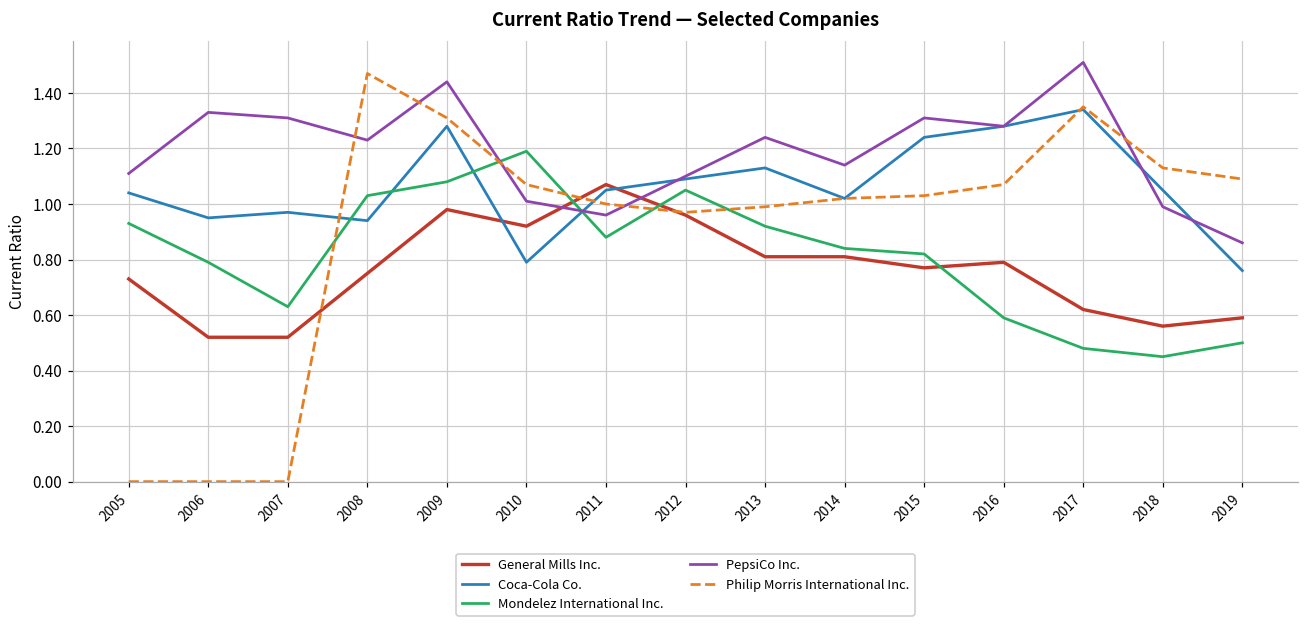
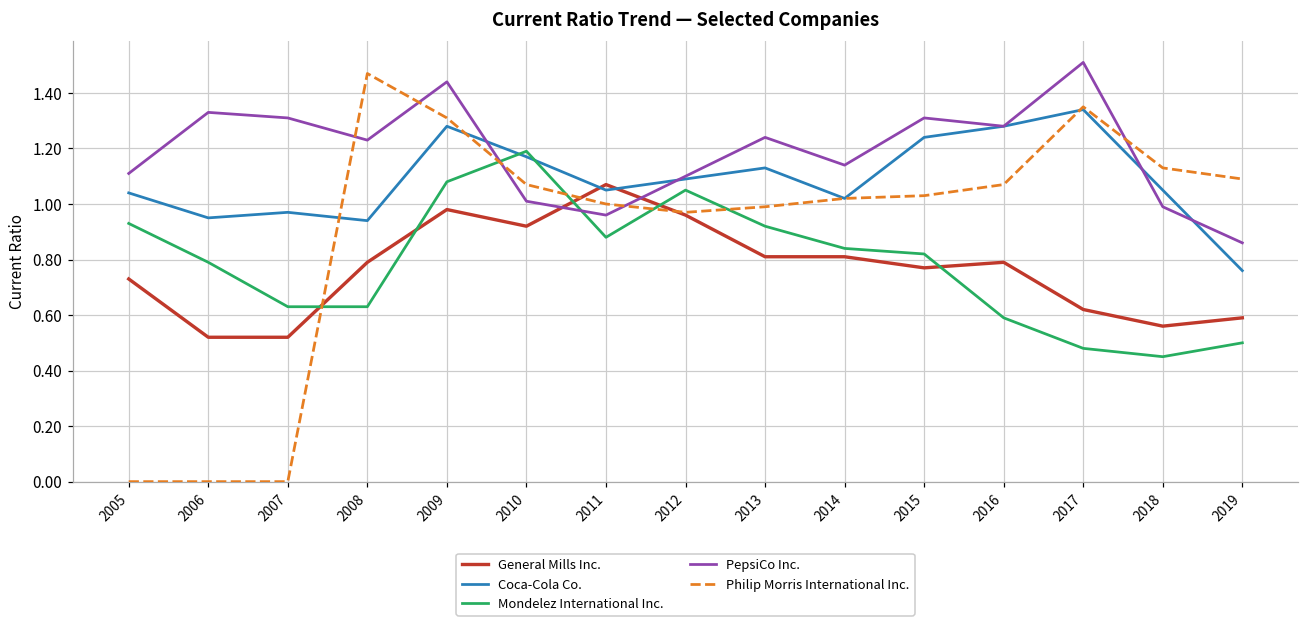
General Mills Inc., 2008: 0.75 -> 0.79
Mondelez International Inc., 2008: 1.03 -> 0.63
Coca-Cola Co., 2010: 0.79 -> 1.17
